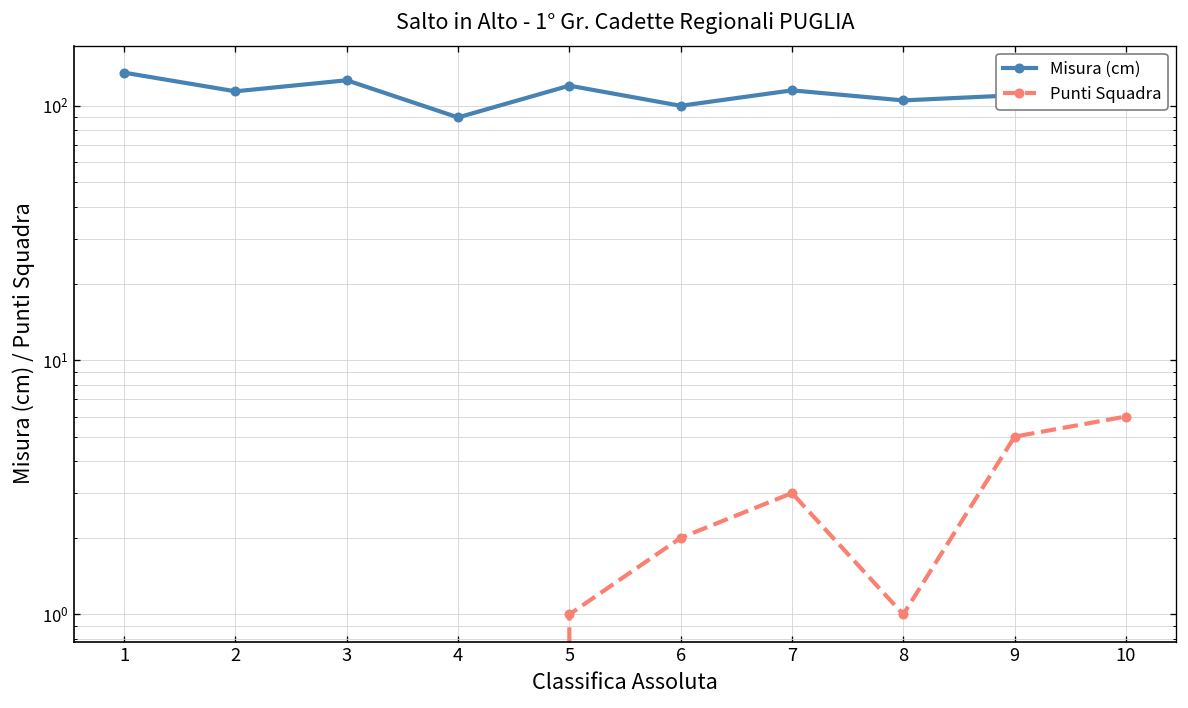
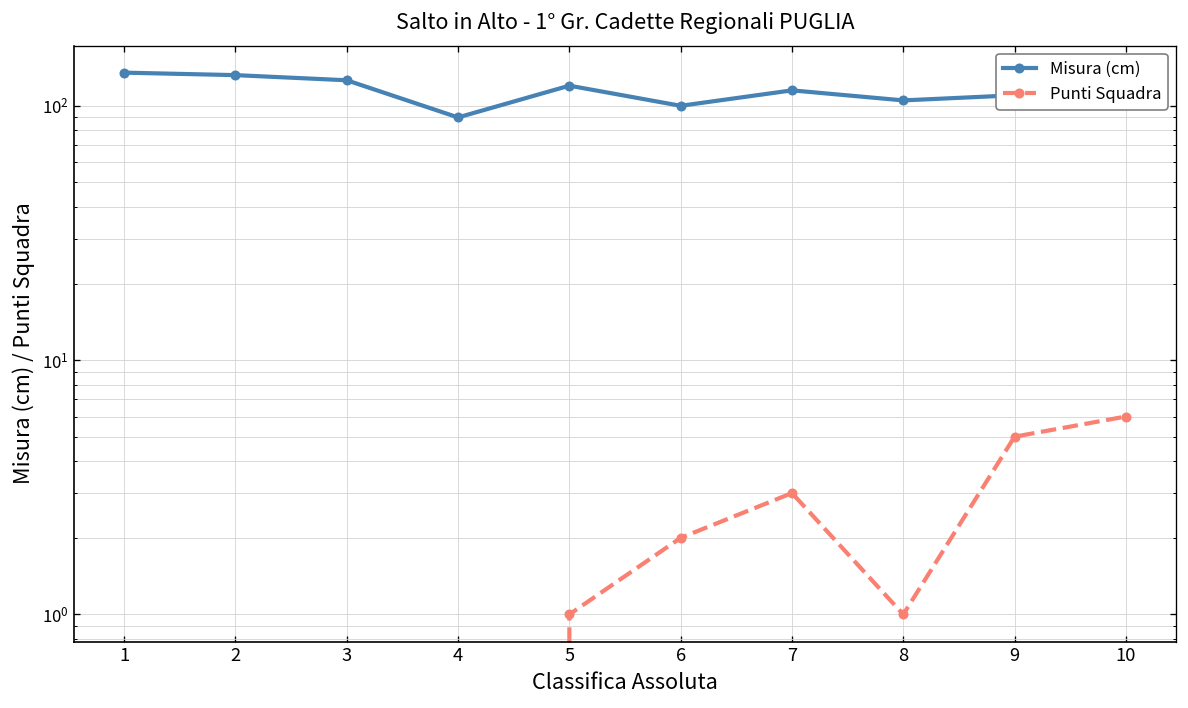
Misura (cm), 2: 110 -> 130
